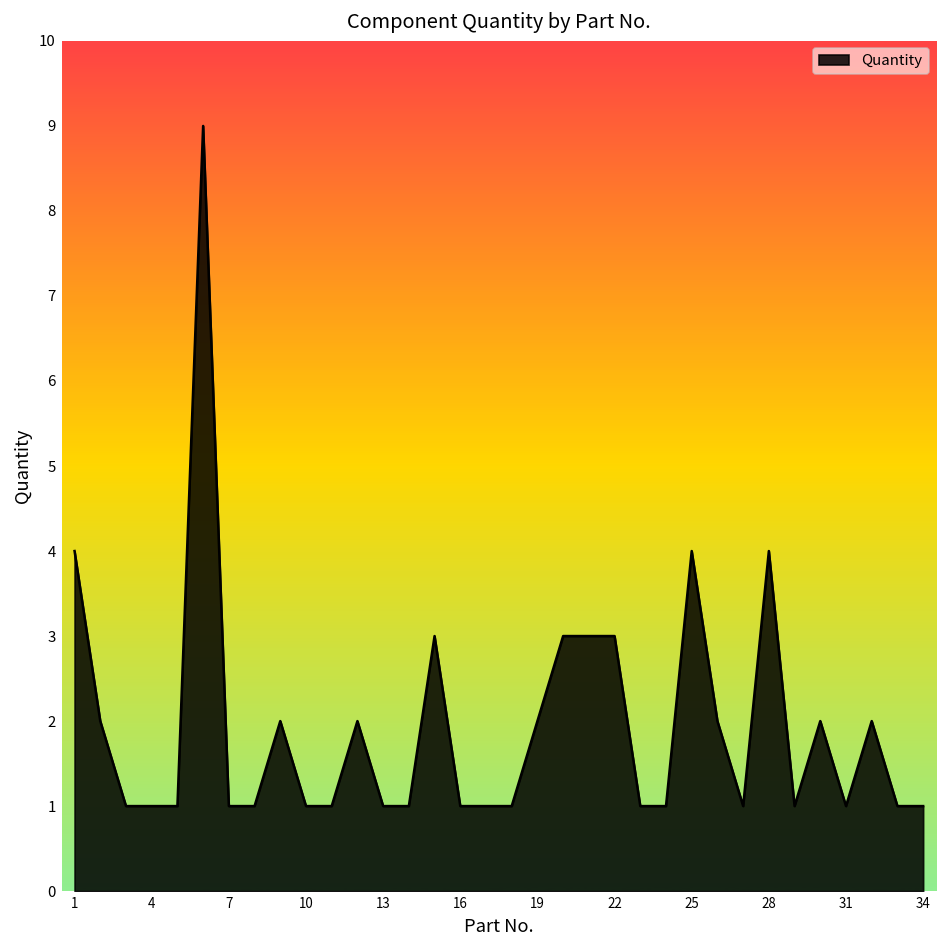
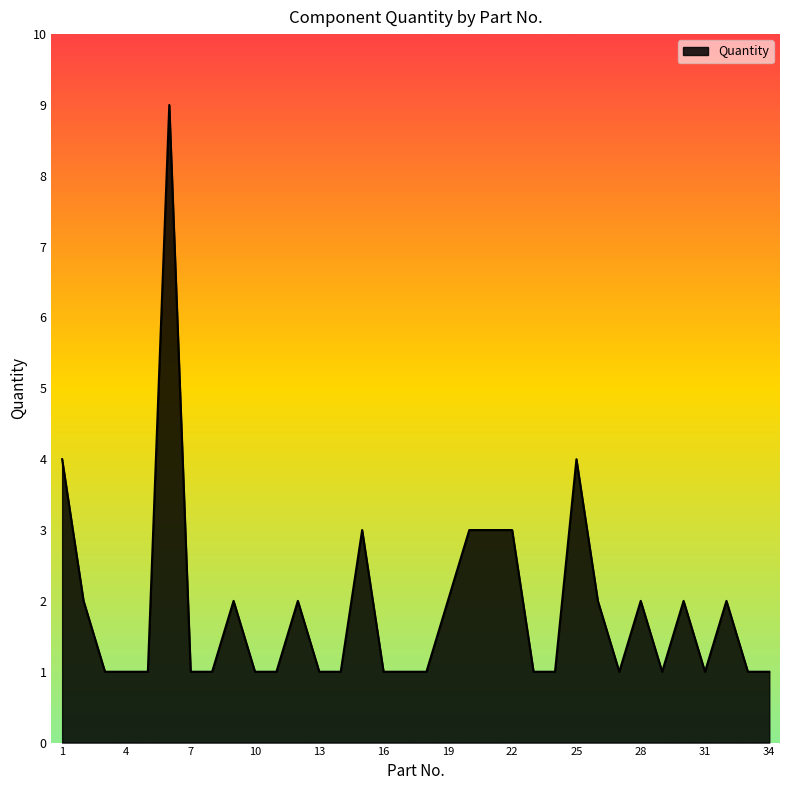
28: 4 -> 2
